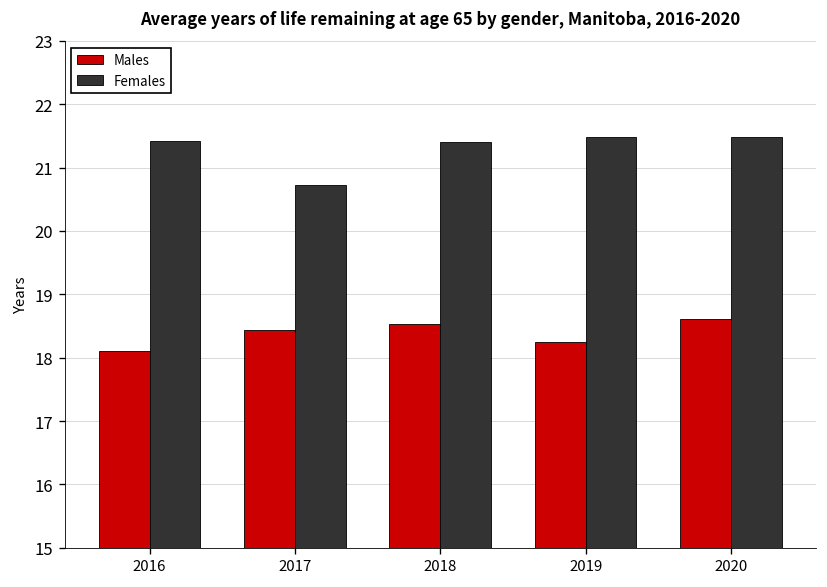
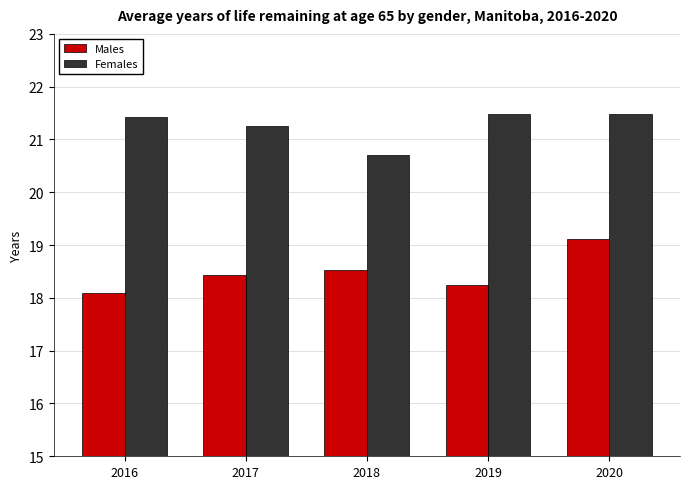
Females, 2017: 20.7 -> 21.3
Females, 2018: 21.4 -> 20.7
Males, 2020: 18.6 -> 19.1
